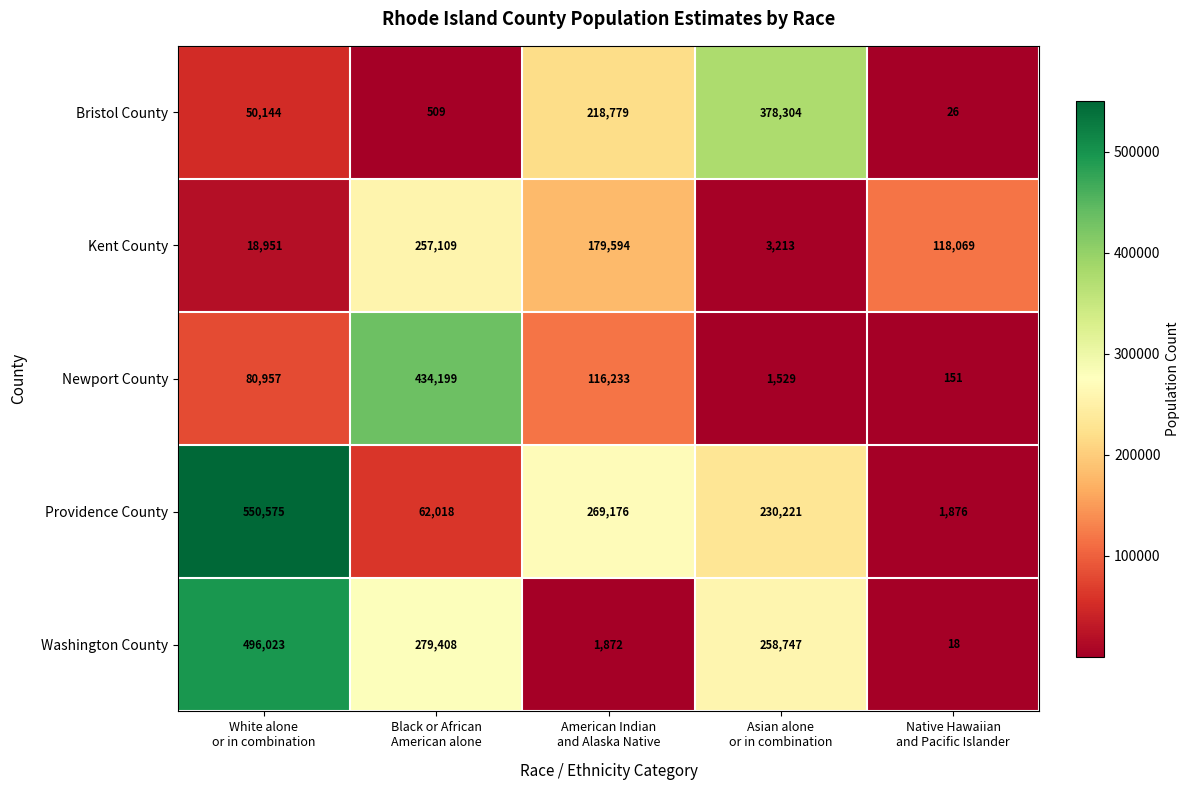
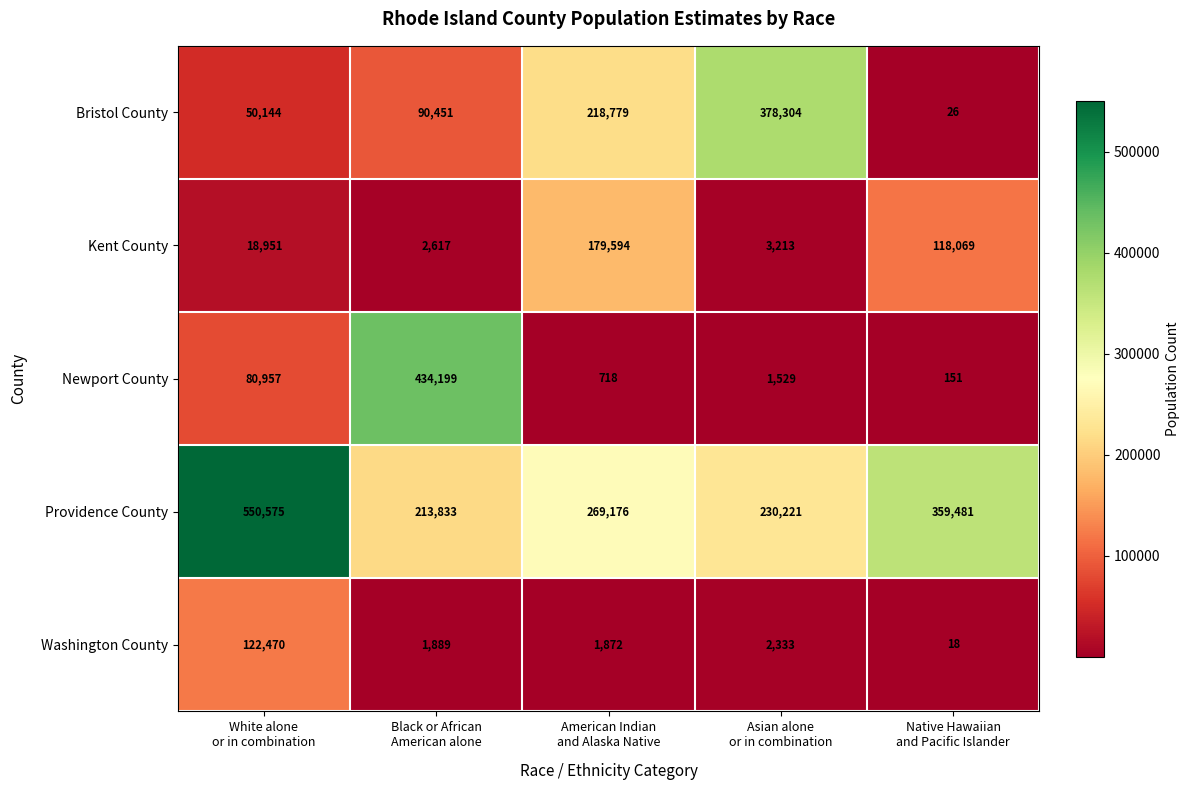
Bristol County, Black or African American alone: 509 -> 90,451
Kent County, Black or African American alone: 257,109 -> 2,617
Newport County, American Indian and Alaska Native: 116,233 -> 718
Providence County, Black or African American alone: 62,018 -> 213,833
Providence County, Native Hawaiian and Pacific Islander: 1,876 -> 359,481
Washington County, White alone or in combination: 496,023 -> 122,470
Washington County, Black or African American alone: 279,408 -> 1,889
Washington County, Asian alone or in combination: 258,747 -> 2,333
